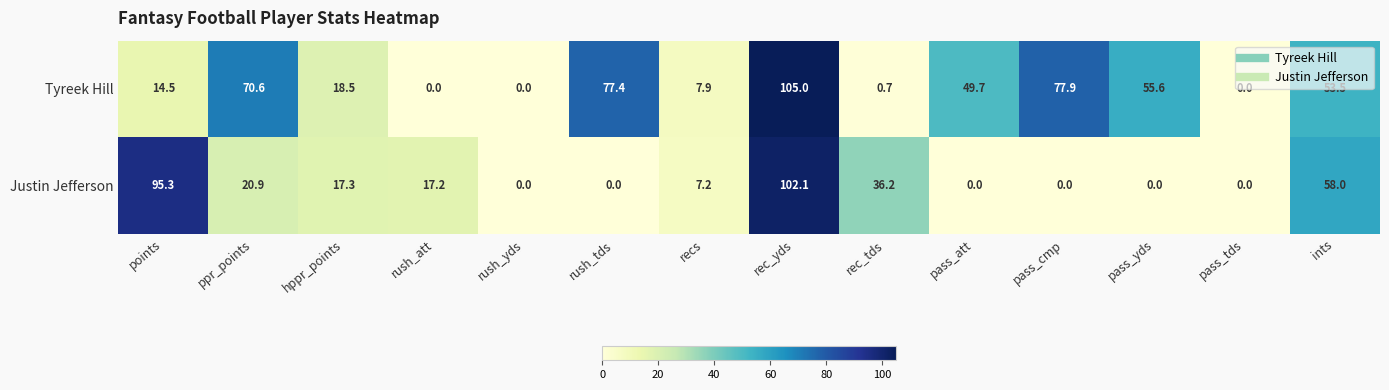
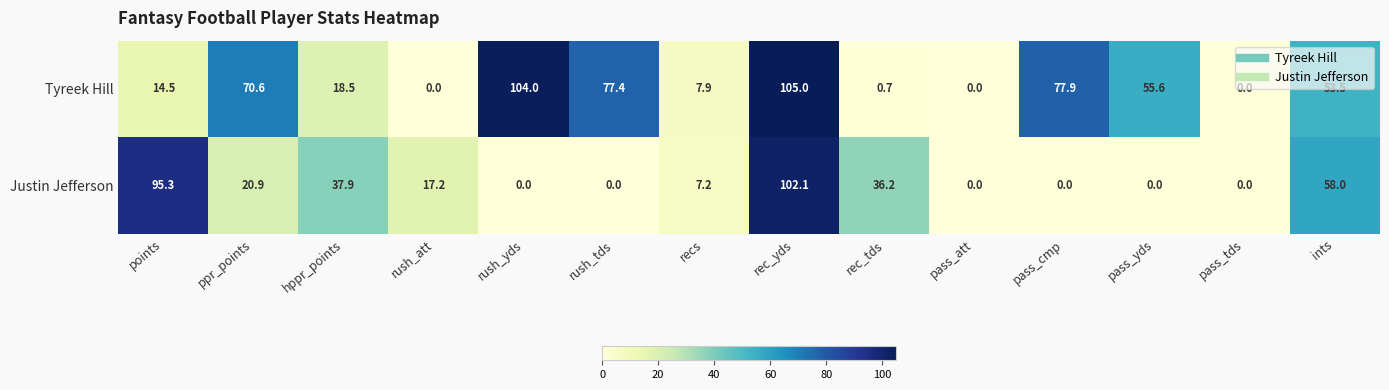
Tyreek Hill, rush_yds: 0.0 -> 104.0
Tyreek Hill, pass_att: 49.7 -> 0.0
Justin Jefferson, hppr_points: 17.3 -> 37.9
